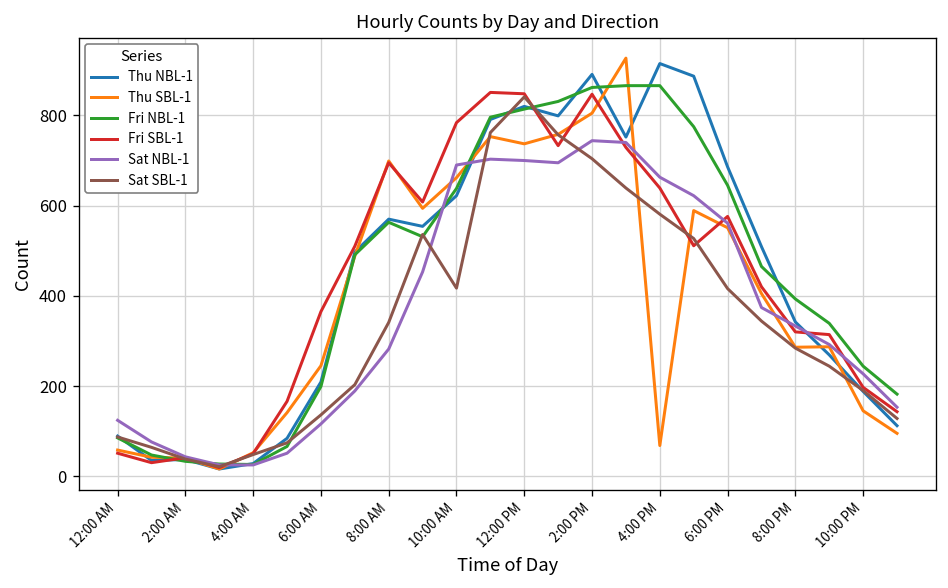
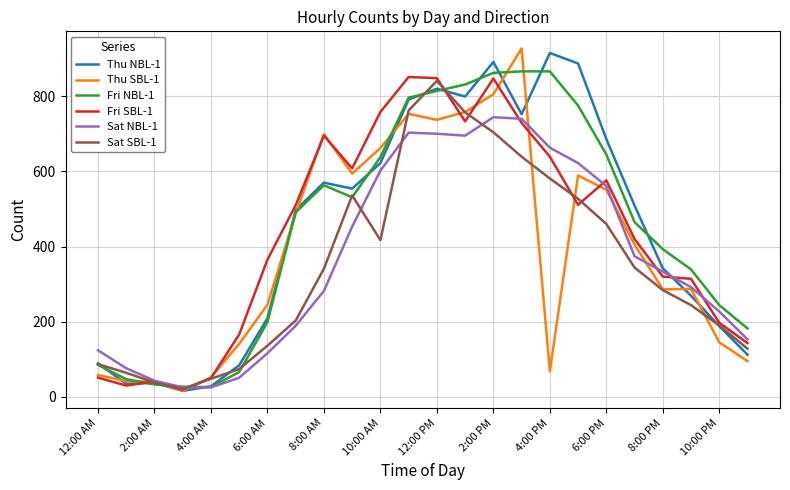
Fri SBL-1, 10:00 AM: 780 -> 760
Sat NBL-1, 10:00 AM: 690 -> 600
Sat SBL-1, 6:00 PM: 420 -> 460
